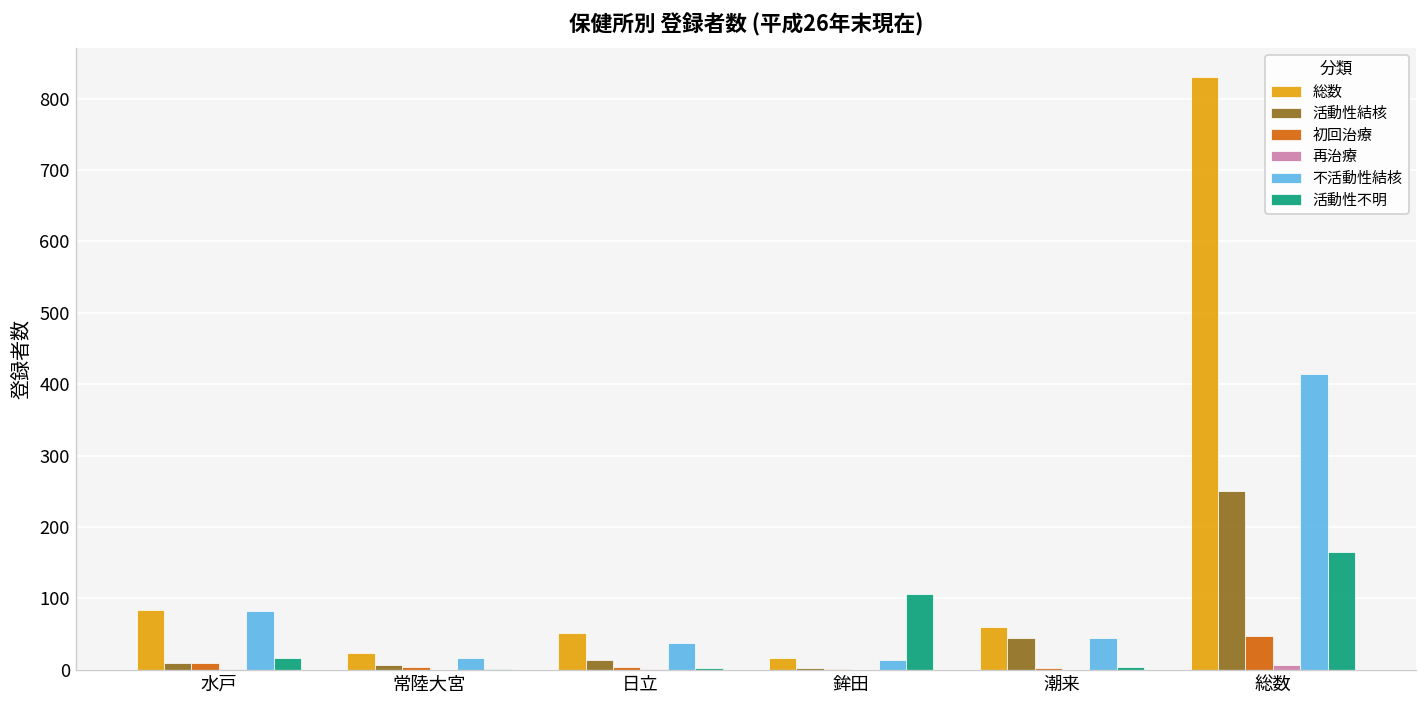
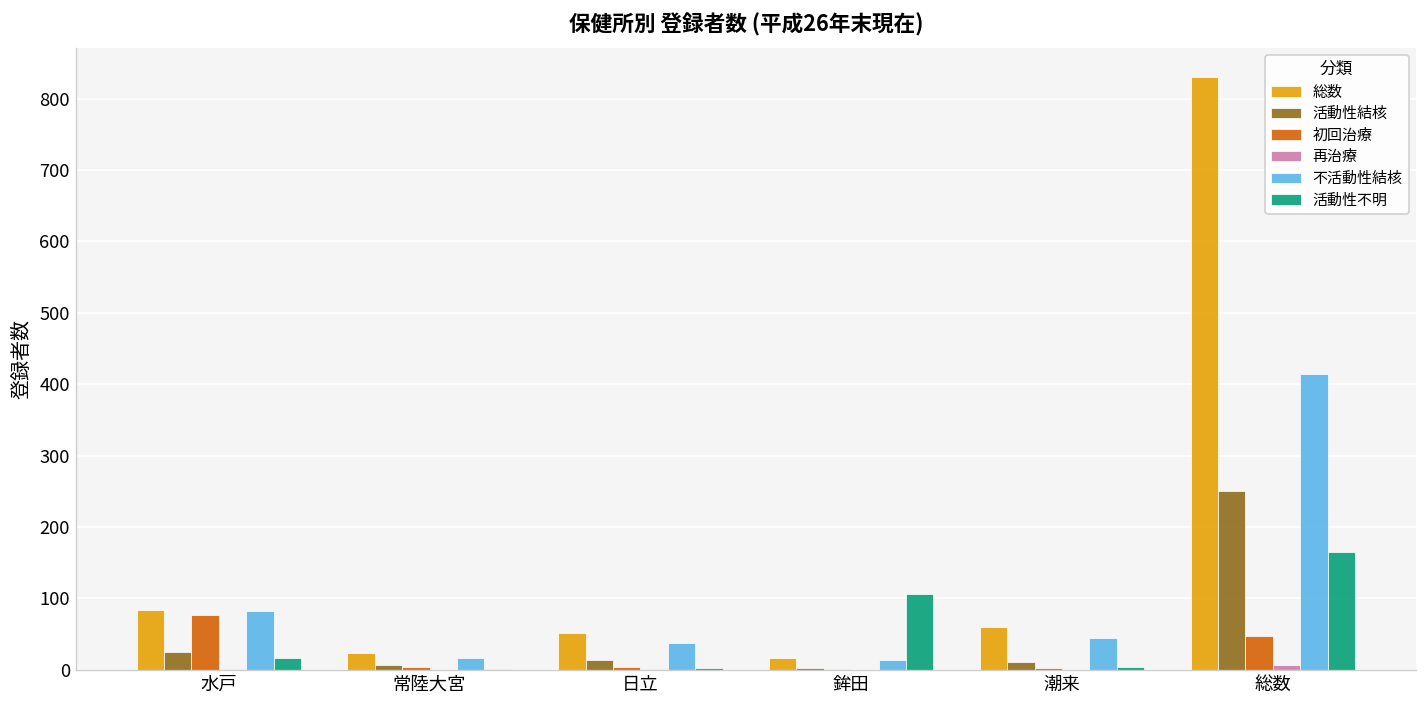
活動性結核, 水戸: 10 -> 30
初回治療, 水戸: 10 -> 80
活動性結核, 潮来: 40 -> 10
